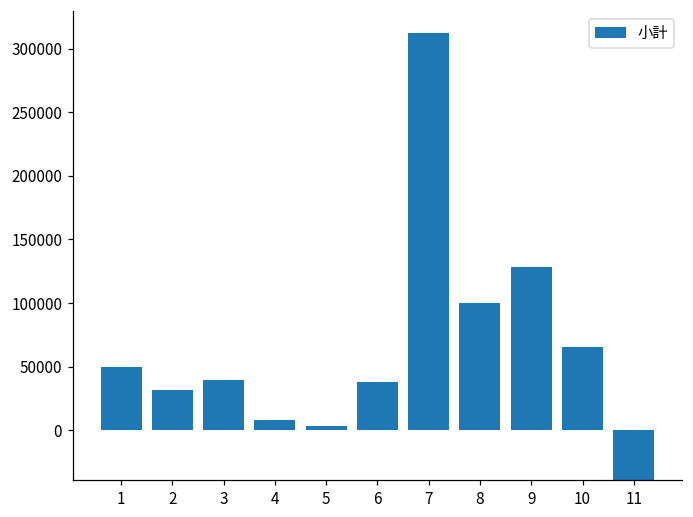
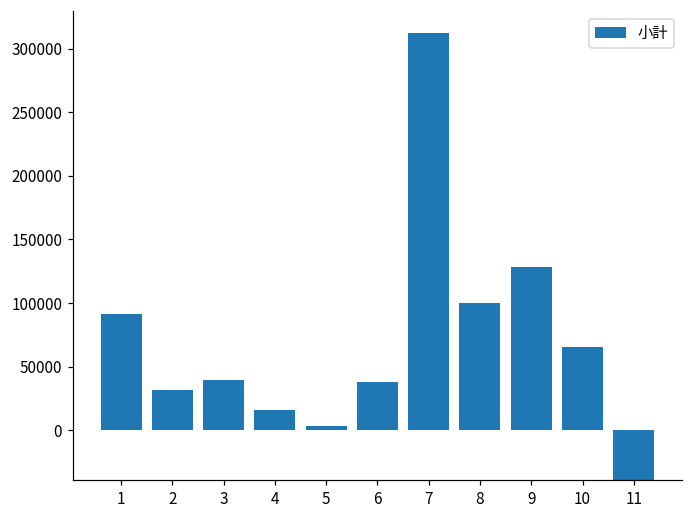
1: 50000 -> 92000
4: 8000 -> 16000
